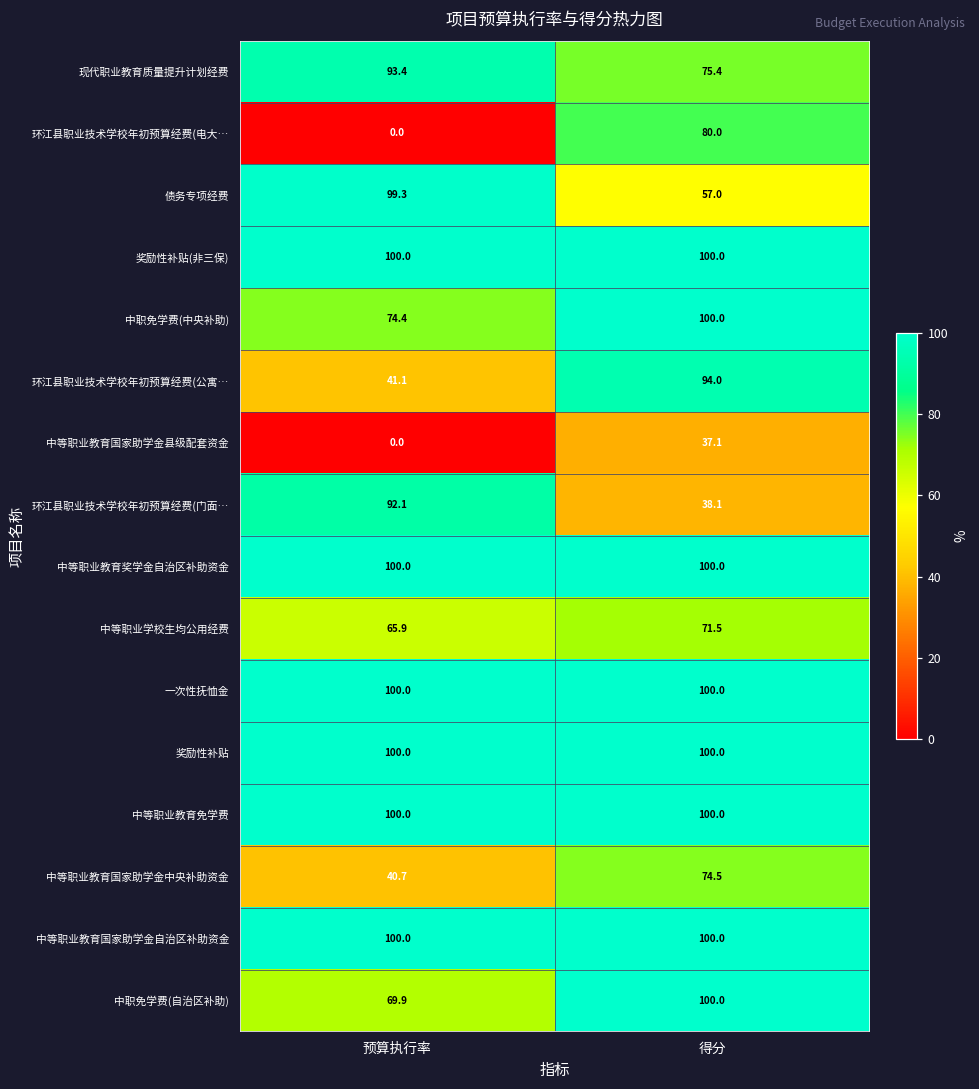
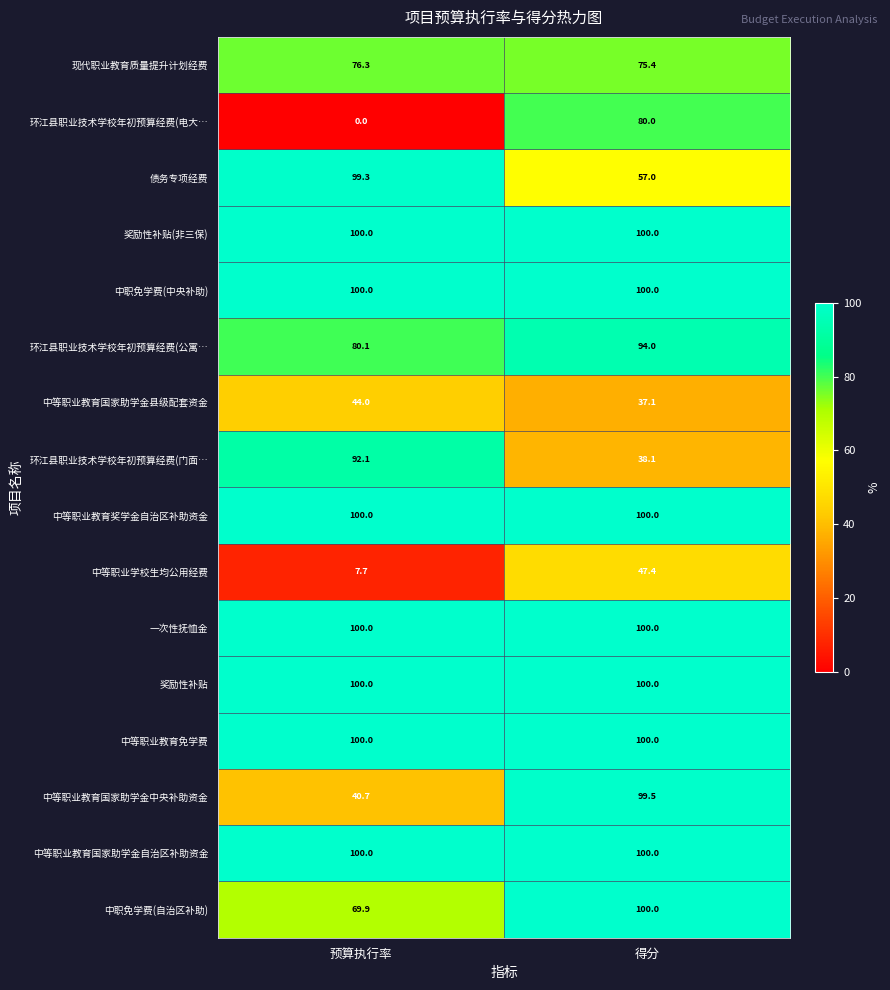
现代职业教育质量提升计划经费, 预算执行率: 93.4 -> 76.3
中职免学费(中央补助), 预算执行率: 74.4 -> 100.0
环江县职业技术学校年初预算经费(公寓…, 预算执行率: 41.1 -> 80.1
中等职业教育国家助学金县级配套资金, 预算执行率: 0.0 -> 44.0
中等职业学校生均公用经费, 预算执行率: 65.9 -> 7.7
中等职业学校生均公用经费, 得分: 71.5 -> 47.4
中等职业教育国家助学金中央补助资金, 得分: 74.5 -> 99.5
